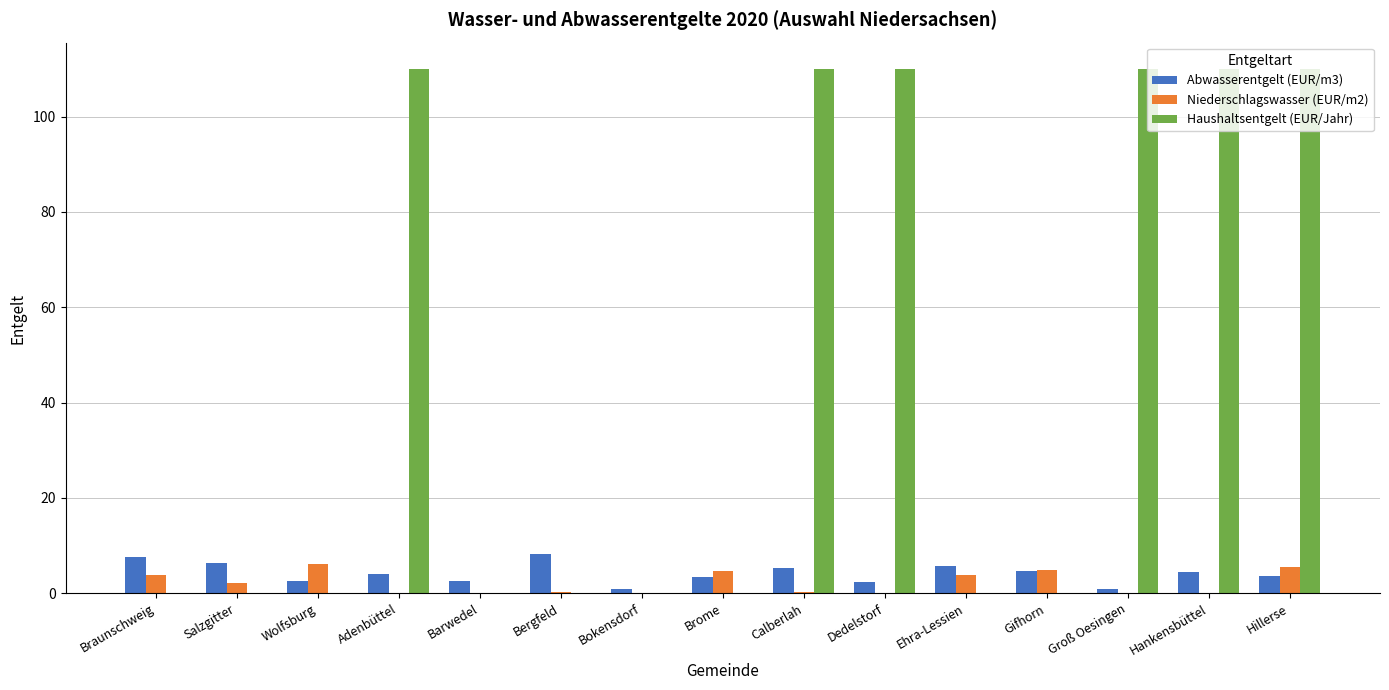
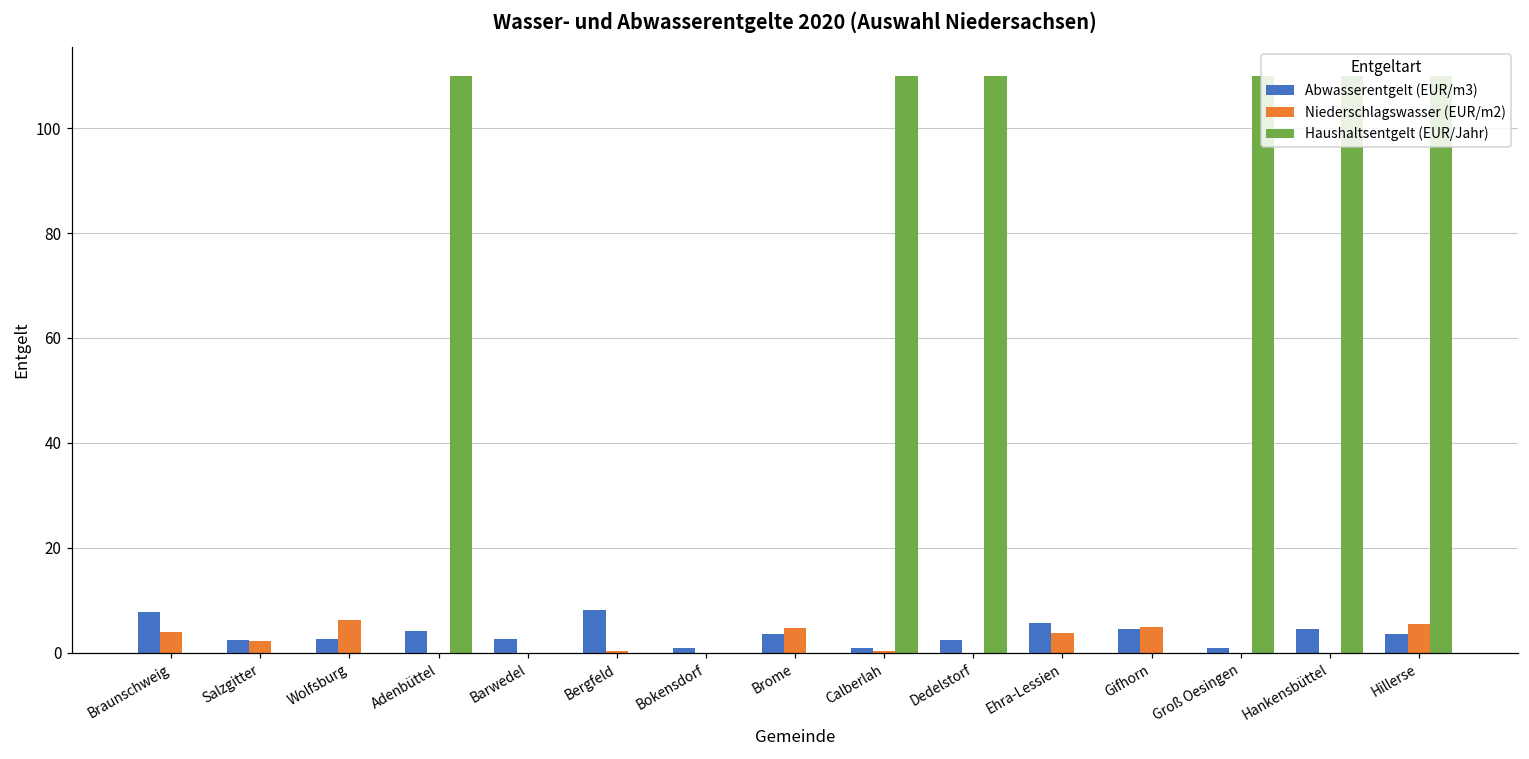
Abwasserentgelt (EUR/m3), Salzgitter: 6 -> 2
Abwasserentgelt (EUR/m3), Calberlah: 5 -> 1
